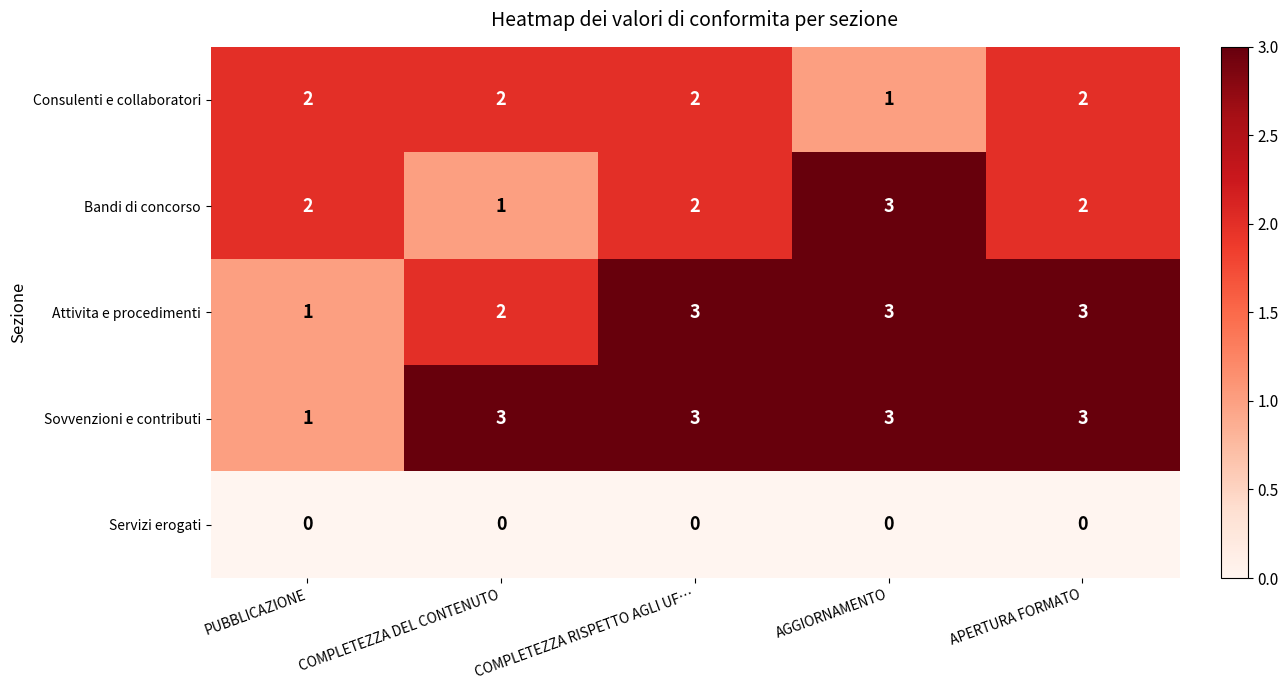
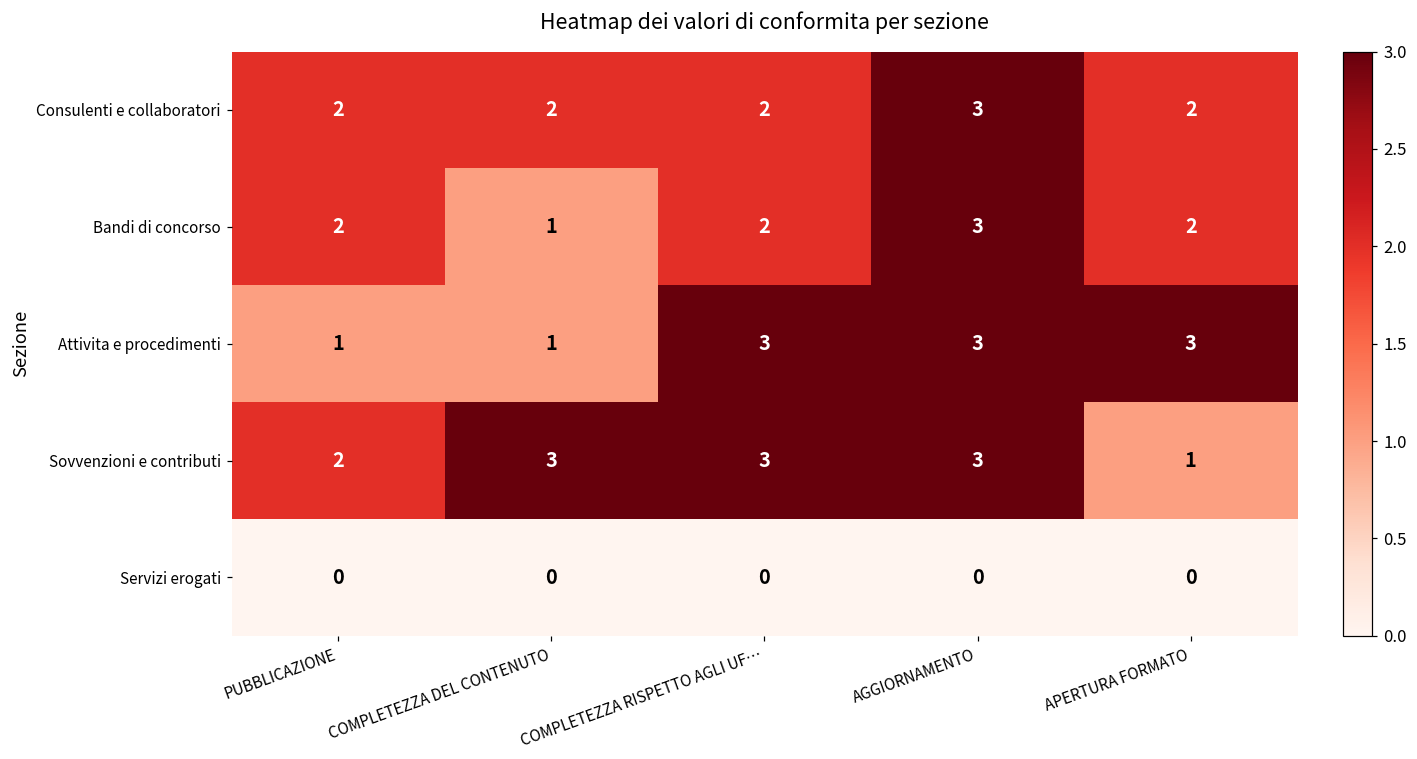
Consulenti e collaboratori, AGGIORNAMENTO: 1 -> 3
Attivita e procedimenti, COMPLETEZZA DEL CONTENUTO: 2 -> 1
Sovvenzioni e contributi, PUBBLICAZIONE: 1 -> 2
Sovvenzioni e contributi, APERTURA FORMATO: 3 -> 1
